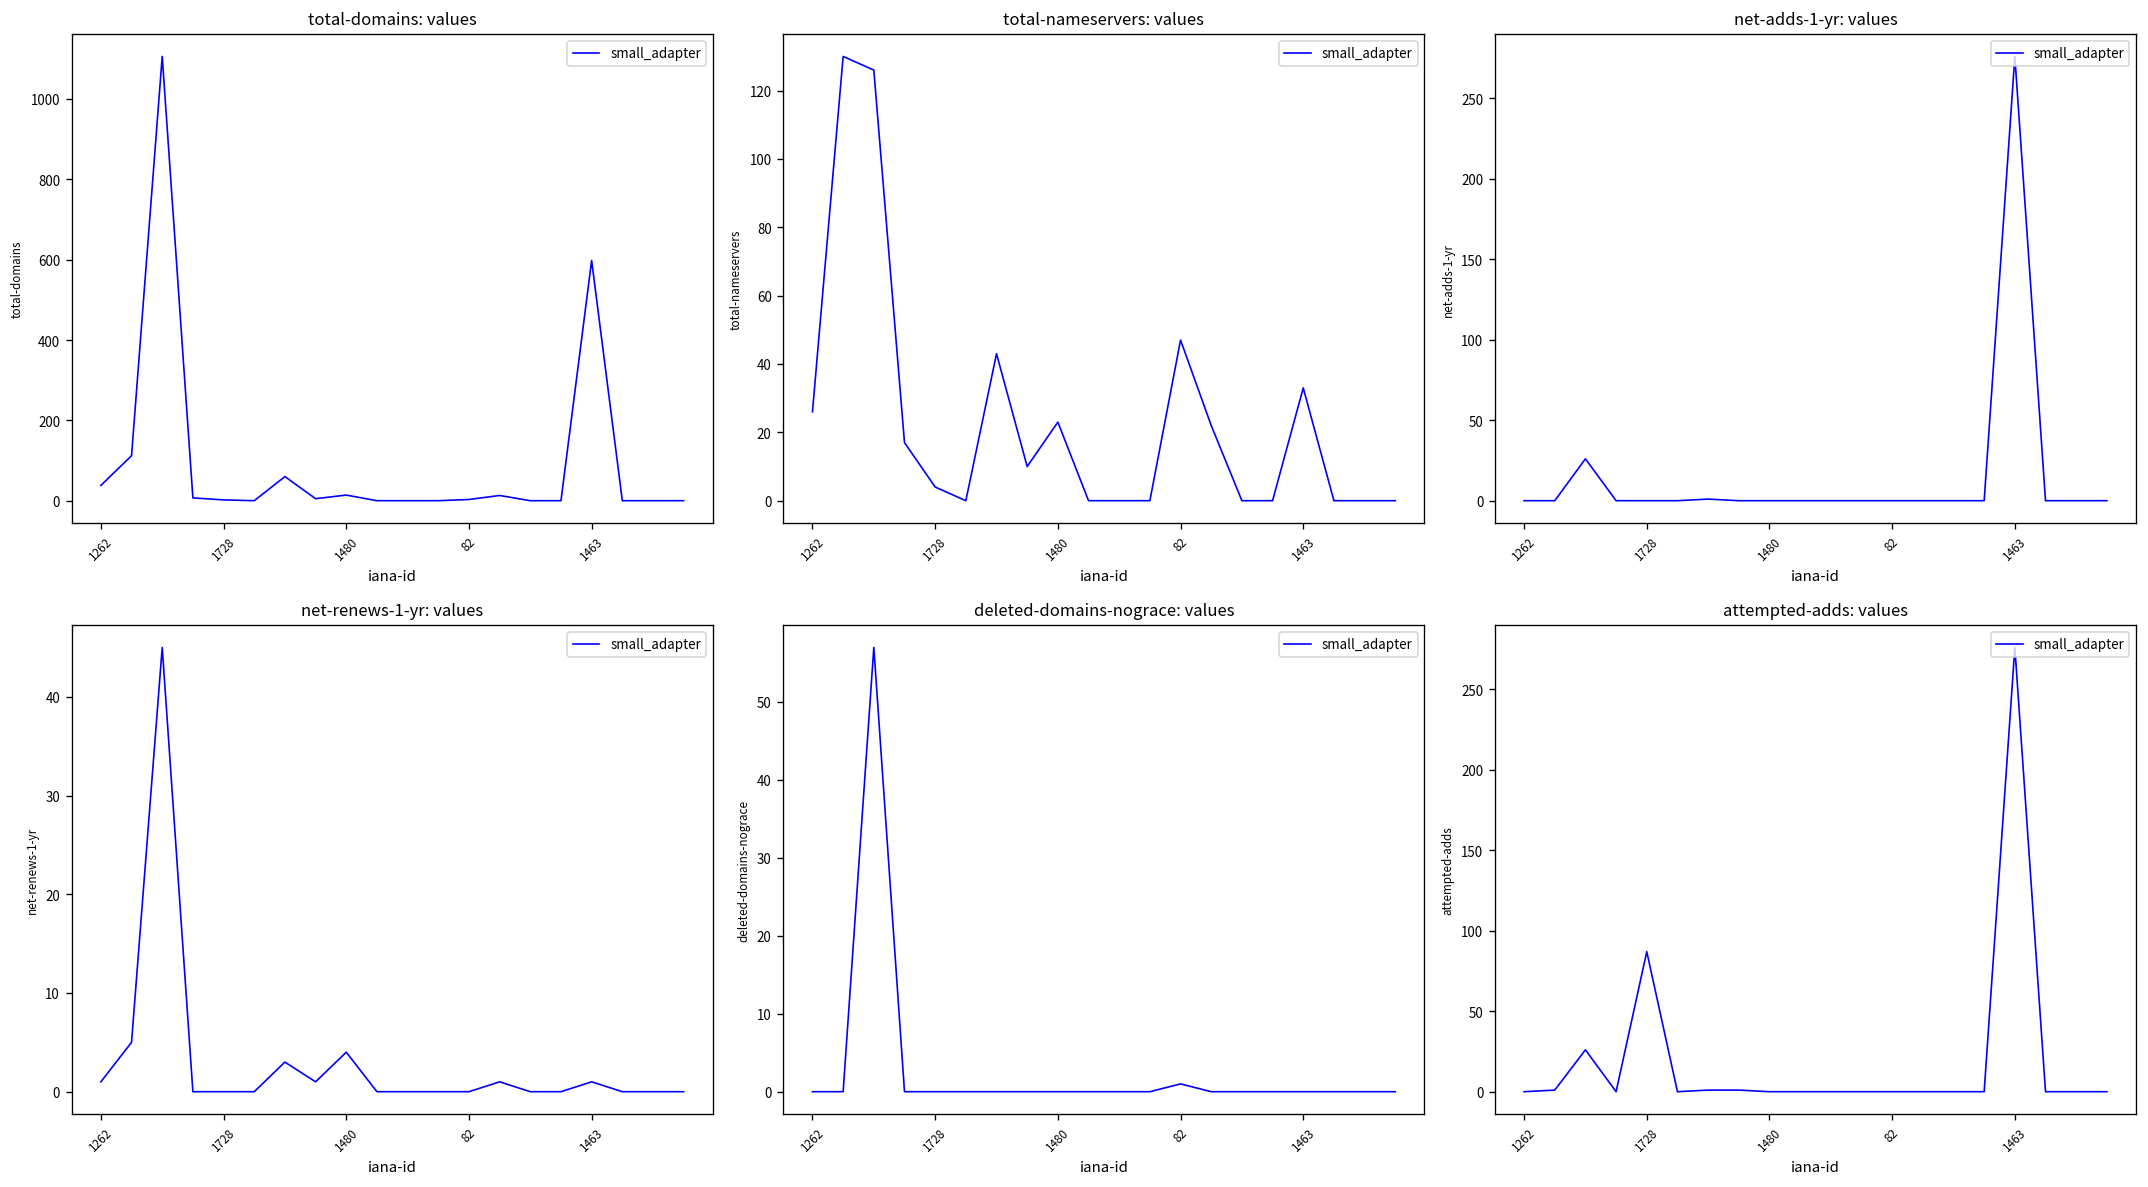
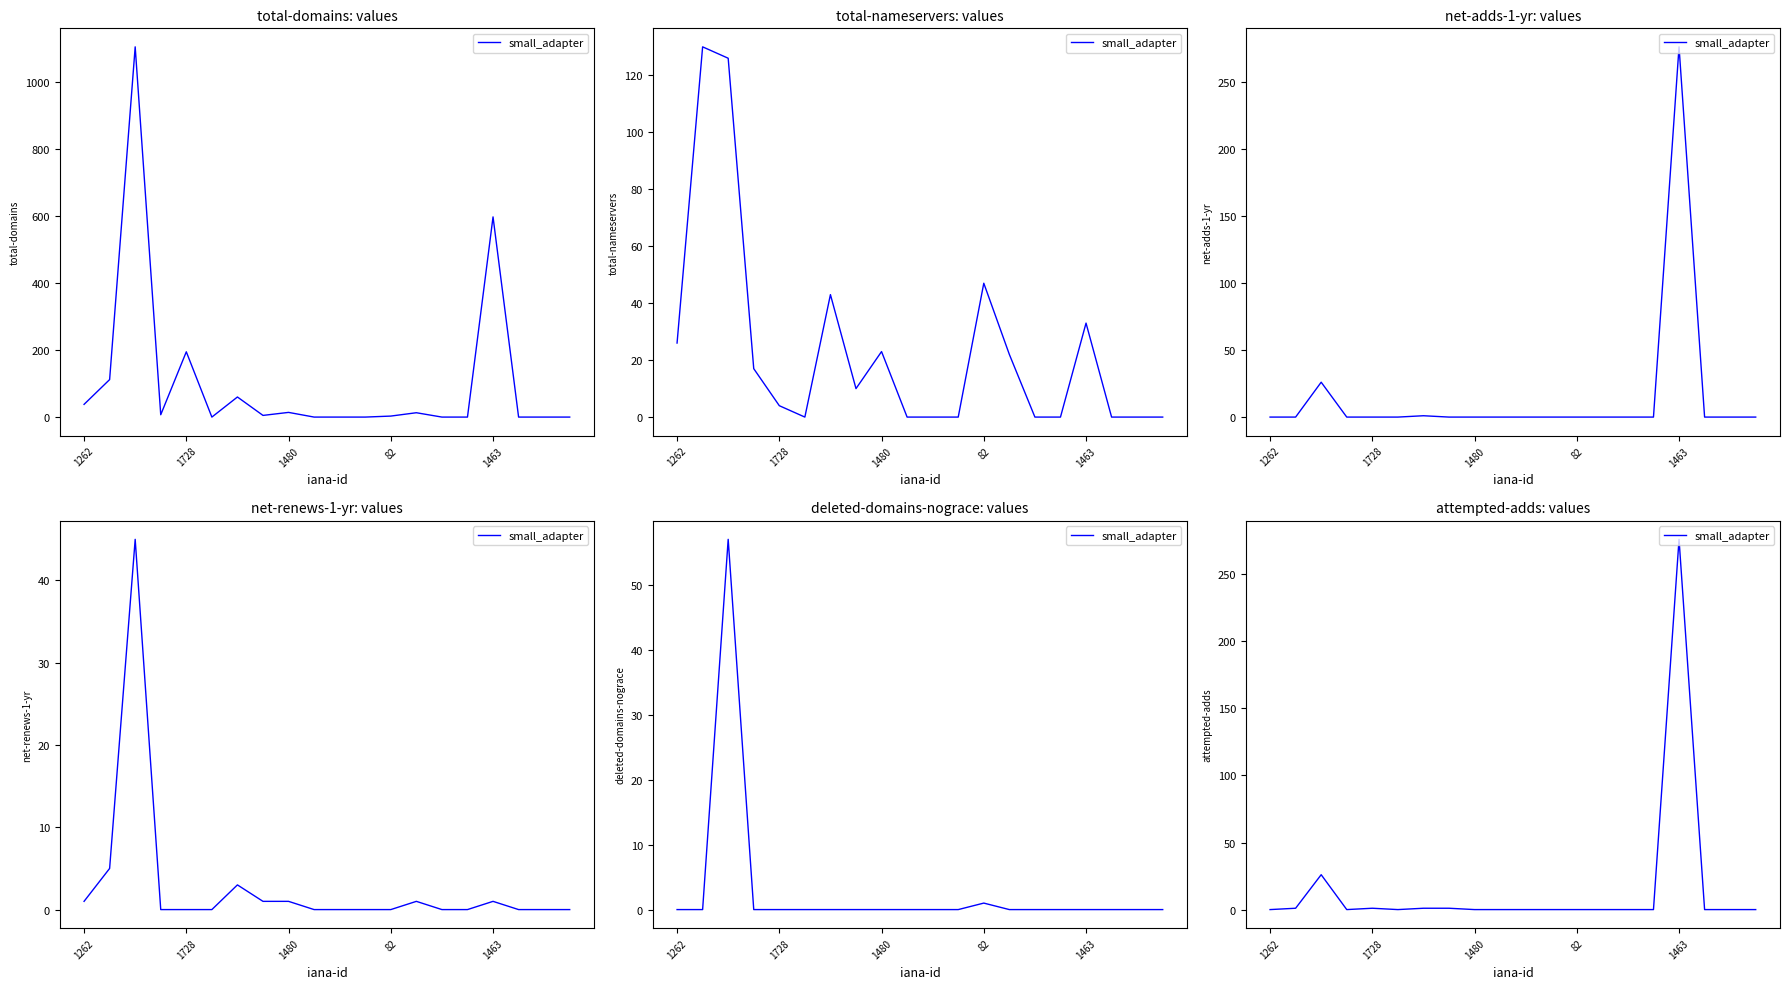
total-domains: values, 1728: 0 -> 200
net-renews-1-yr: values, 1480: 4 -> 1
attempted-adds: values, 1728: 87 -> 1
